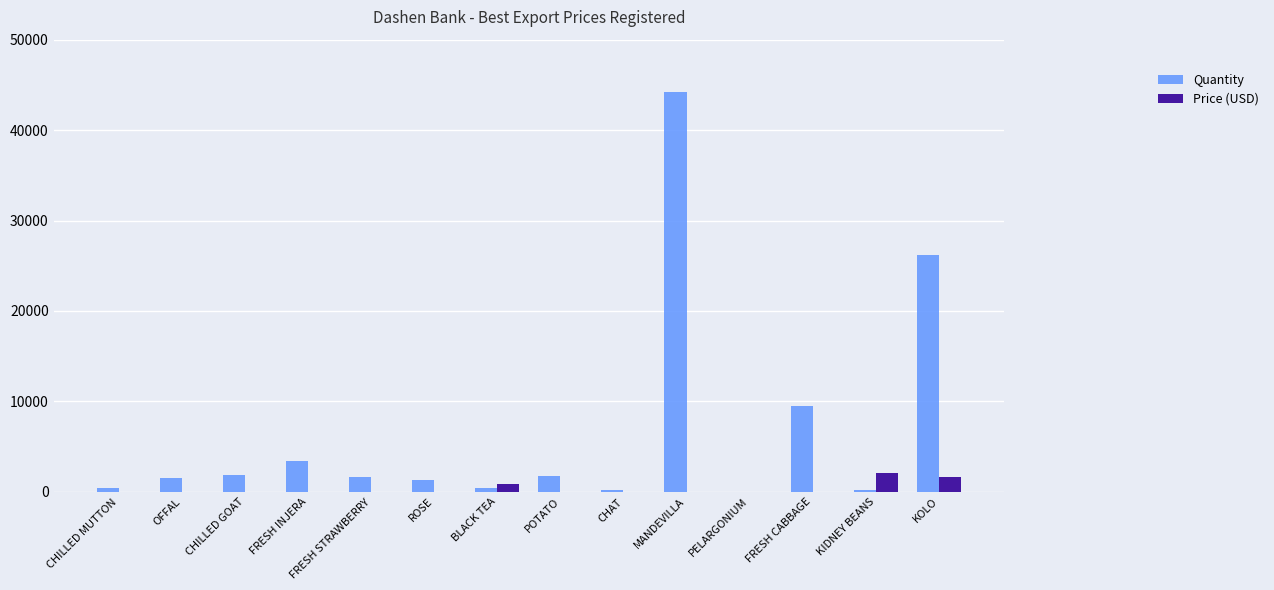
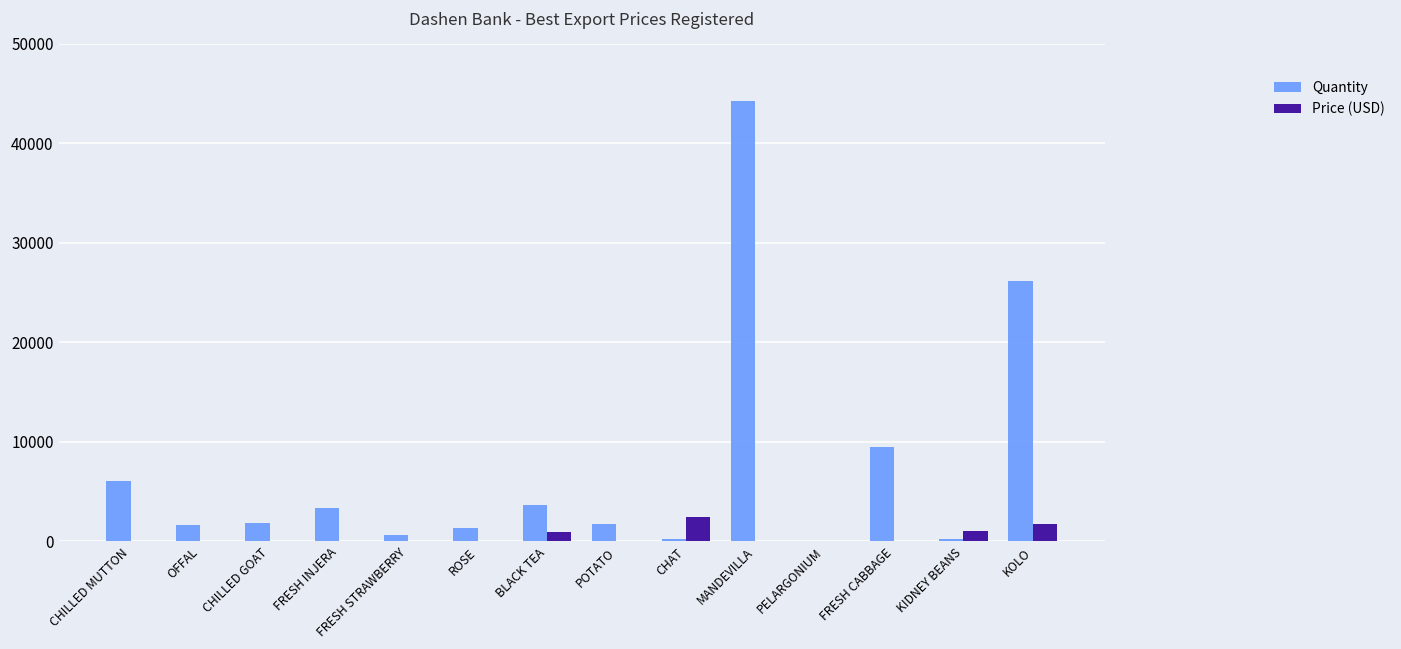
Quantity, CHILLED MUTTON: 0 -> 6000
Quantity, FRESH STRAWBERRY: 2000 -> 1000
Quantity, BLACK TEA: 0 -> 4000
Price (USD), CHAT: 0 -> 2000
Price (USD), KIDNEY BEANS: 2000 -> 1000
